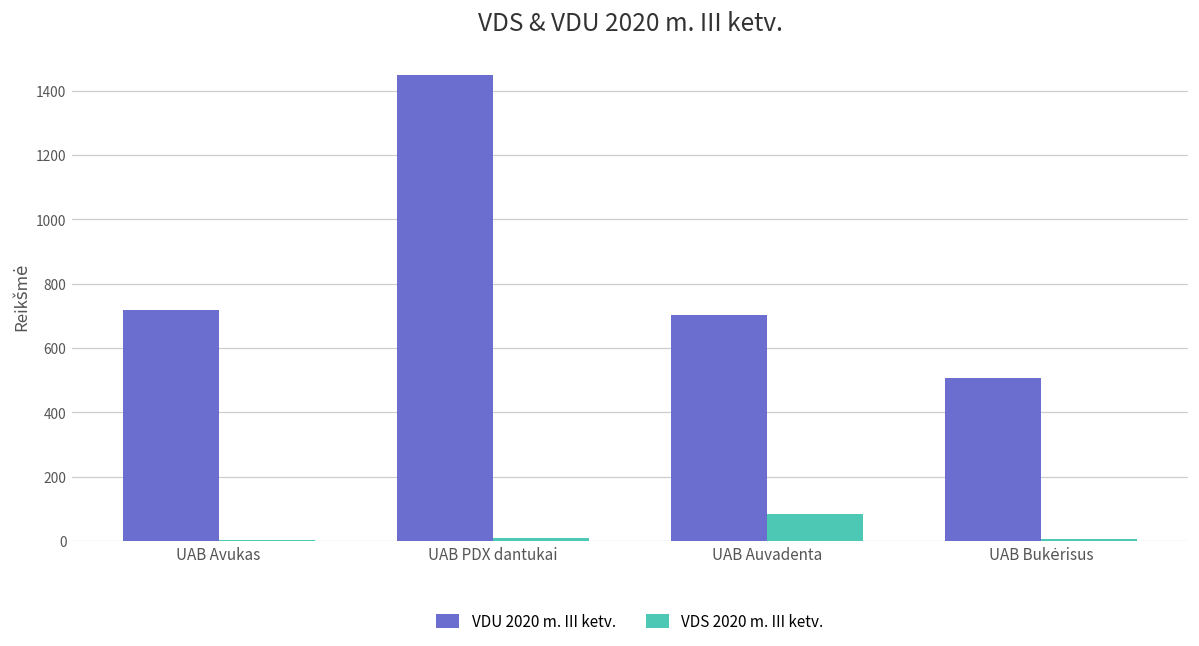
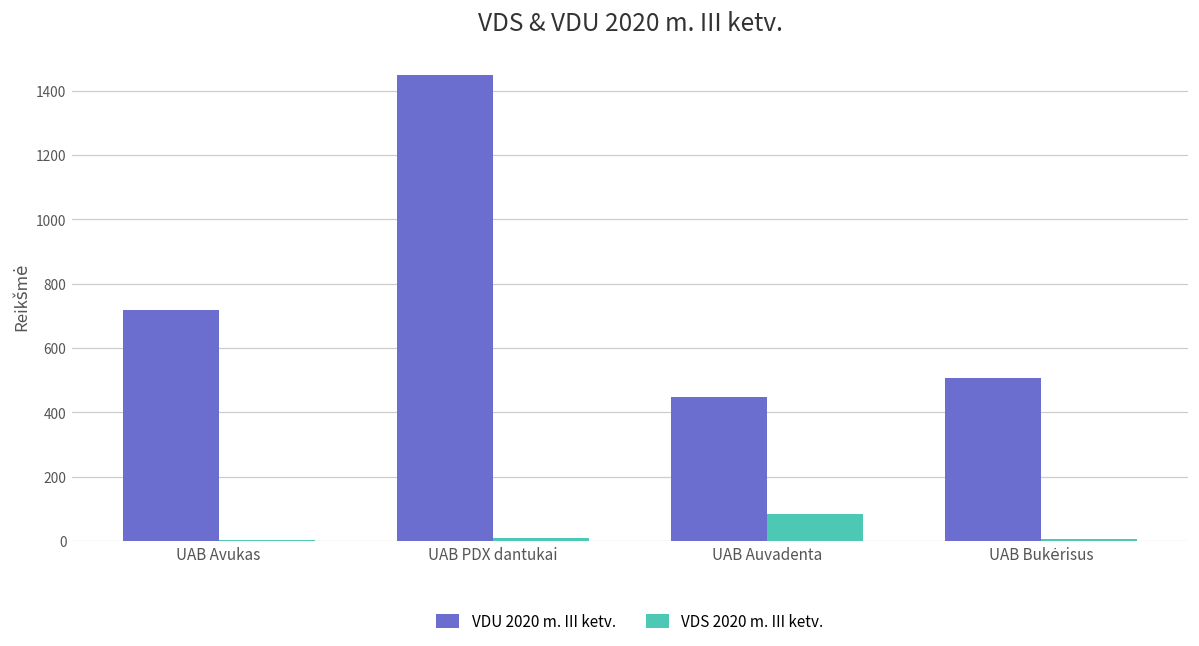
VDU 2020 m. III ketv., UAB Auvadenta: 700 -> 450
